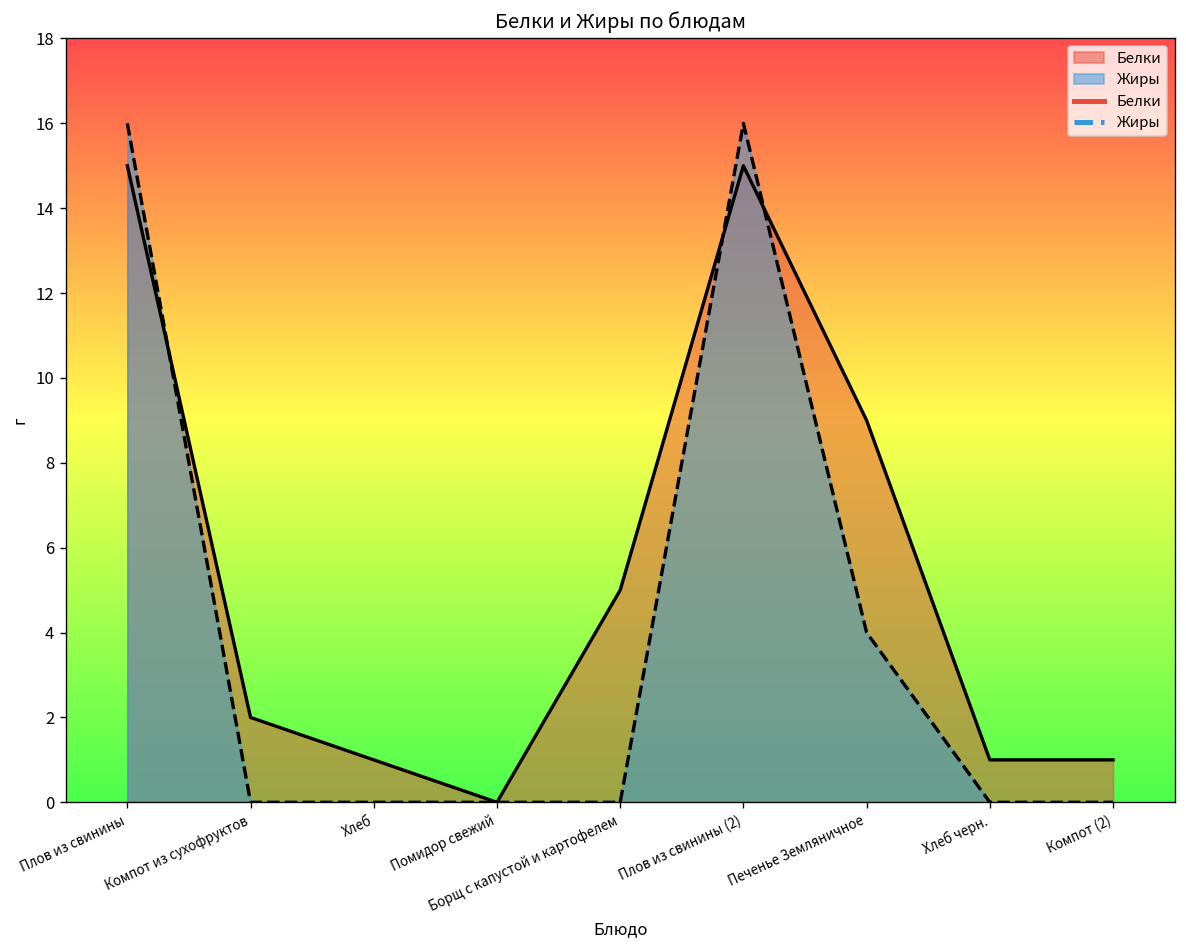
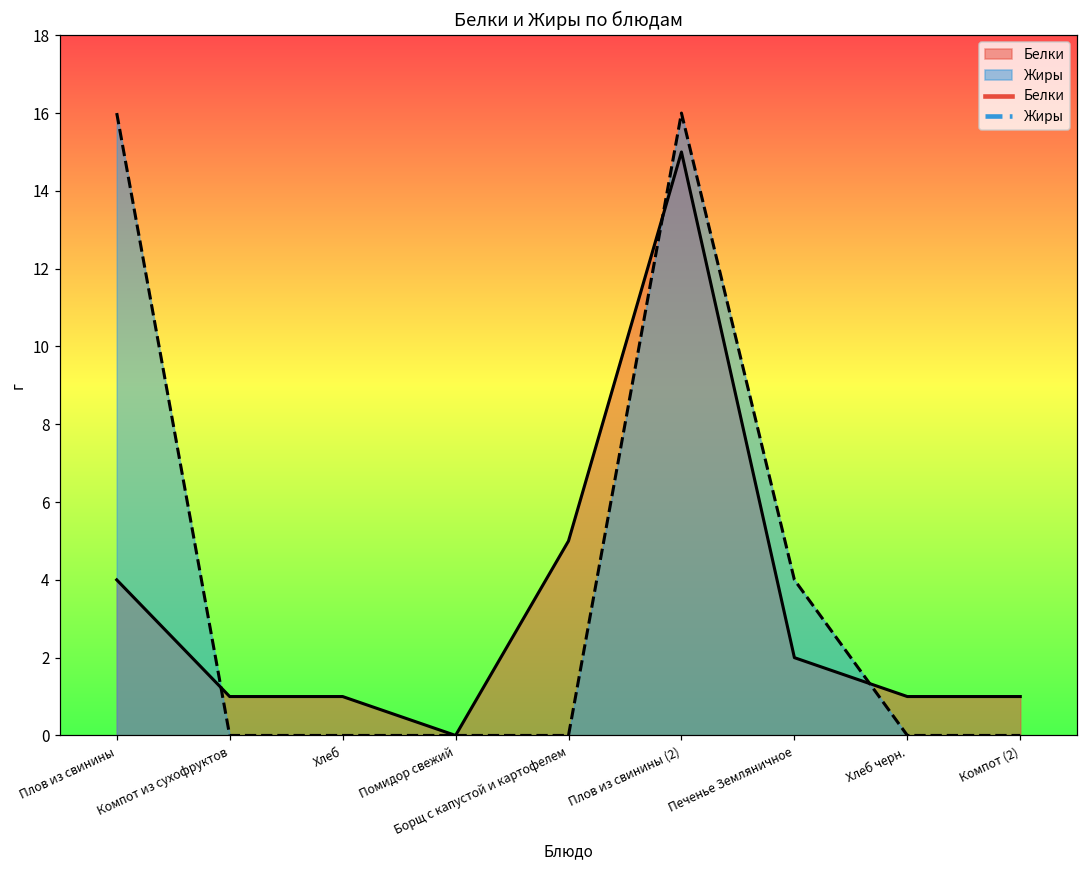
Белки, Плов из свинины: 15 -> 4
Белки, Компот из сухофруктов: 2 -> 1
Белки, Печенье Земляничное: 9 -> 2
